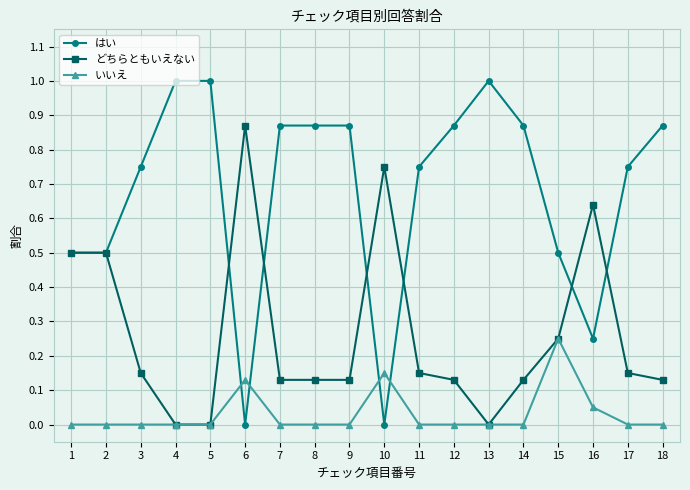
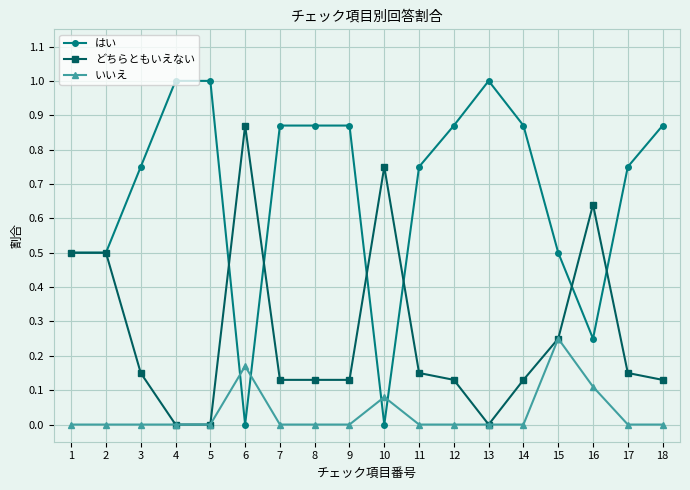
いいえ, 6: 0.13 -> 0.17
いいえ, 10: 0.15 -> 0.08
いいえ, 16: 0.05 -> 0.11
